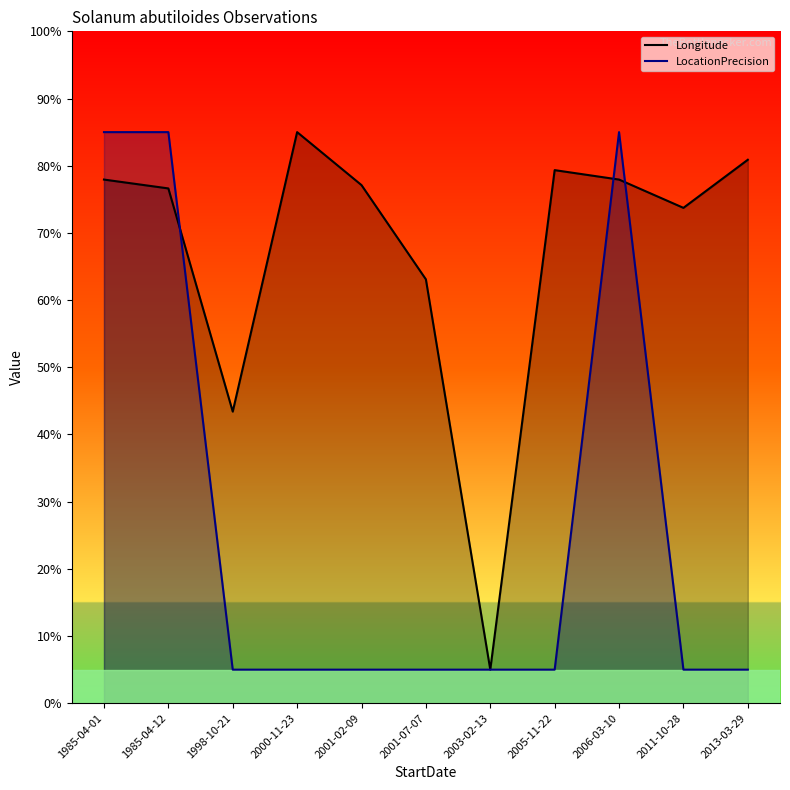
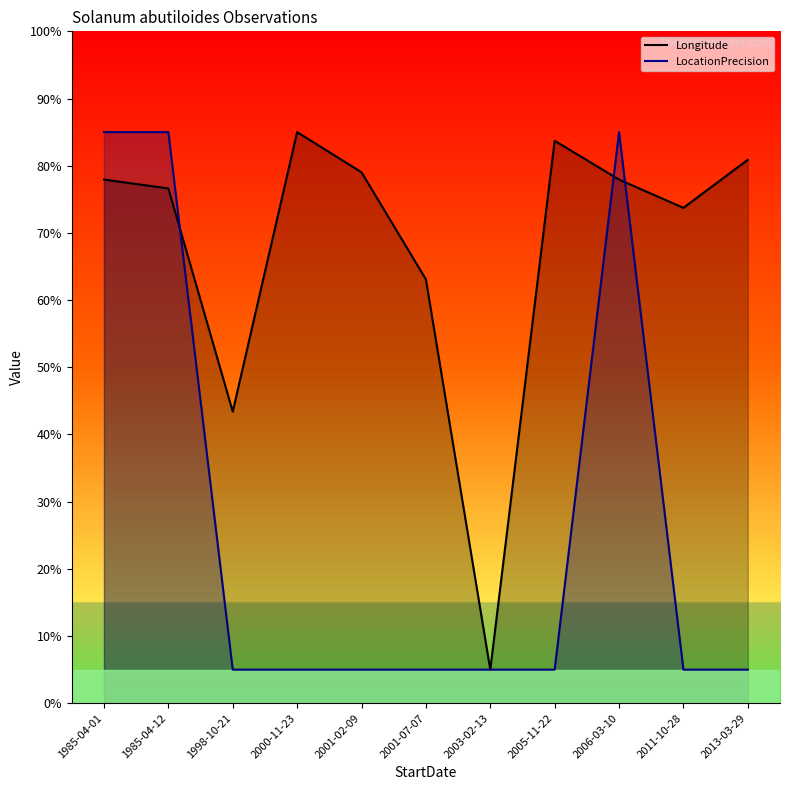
Longitude, 2001-02-09: 77% -> 79%
Longitude, 2005-11-22: 79% -> 84%
